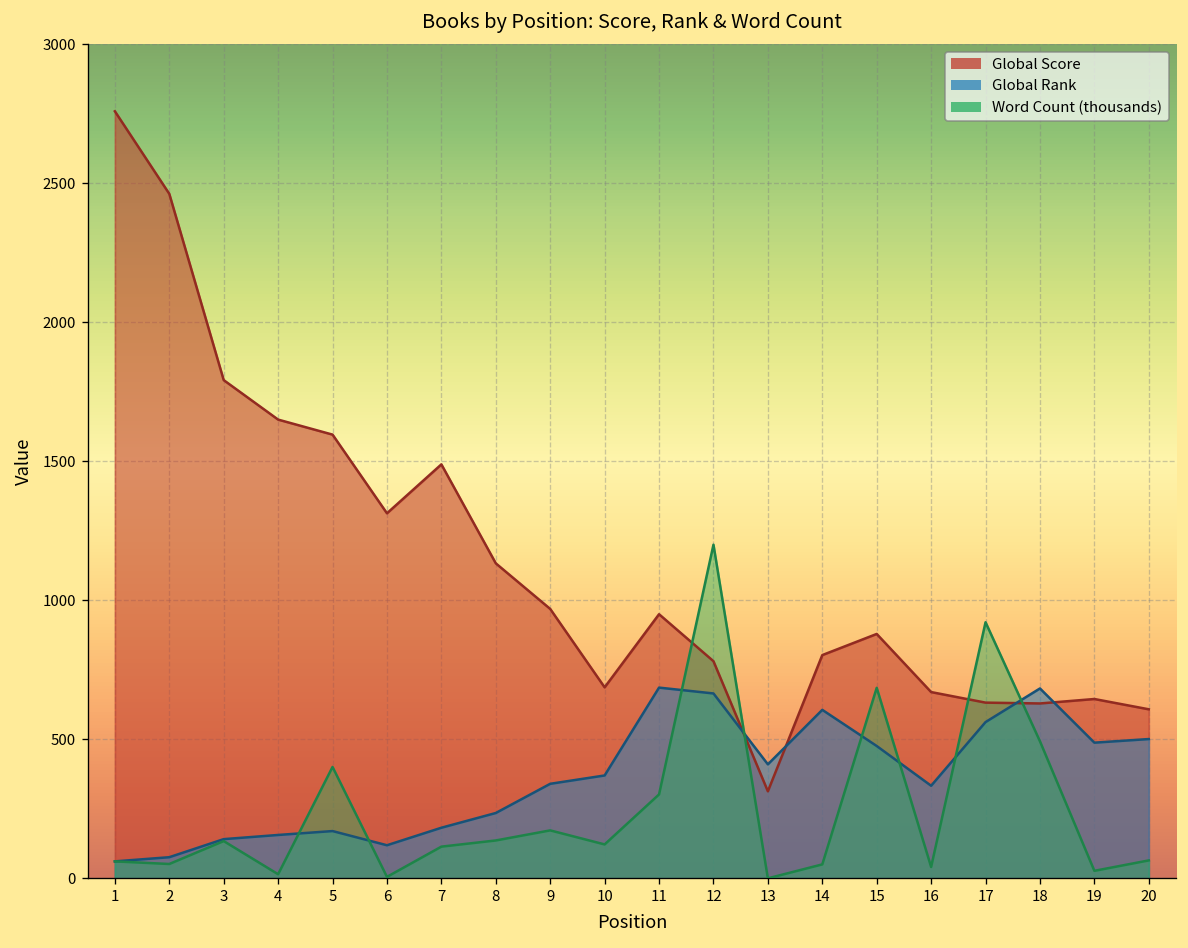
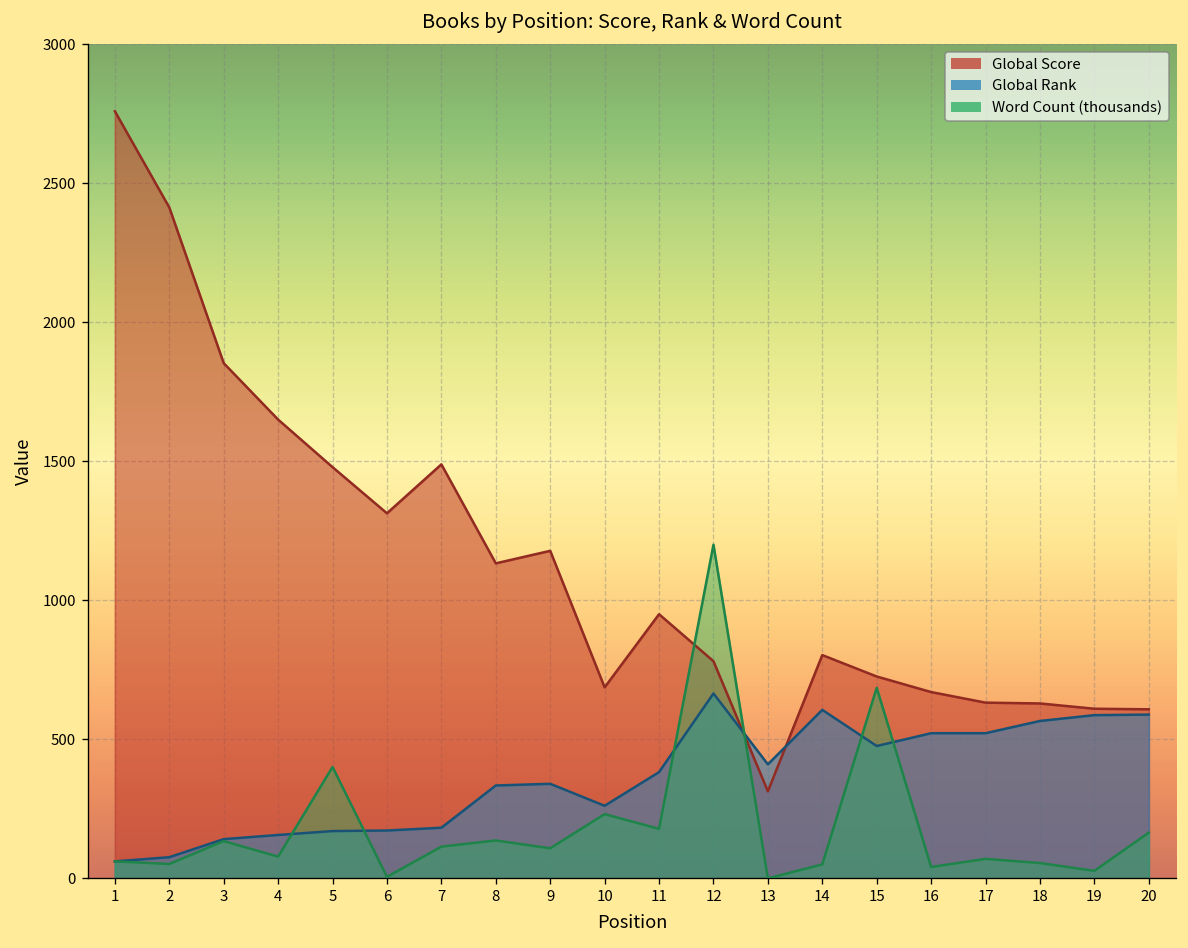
Global Score, 2: 2460 -> 2410
Global Score, 3: 1790 -> 1850
Word Count (thousands), 4: 10 -> 80
Global Score, 5: 1600 -> 1480
Global Rank, 6: 120 -> 170
Global Rank, 8: 240 -> 330
Global Score, 9: 970 -> 1180
Word Count (thousands), 9: 170 -> 110
Global Rank, 10: 370 -> 260
Word Count (thousands), 10: 120 -> 230
Global Rank, 11: 690 -> 380
Word Count (thousands), 11: 300 -> 180
Global Score, 15: 880 -> 730
Global Rank, 16: 330 -> 520
Global Rank, 17: 560 -> 520
Word Count (thousands), 17: 920 -> 70
Global Rank, 18: 680 -> 570
Word Count (thousands), 18: 490 -> 60
Global Score, 19: 650 -> 610
Global Rank, 19: 490 -> 590
Global Rank, 20: 500 -> 590
Word Count (thousands), 20: 60 -> 160
